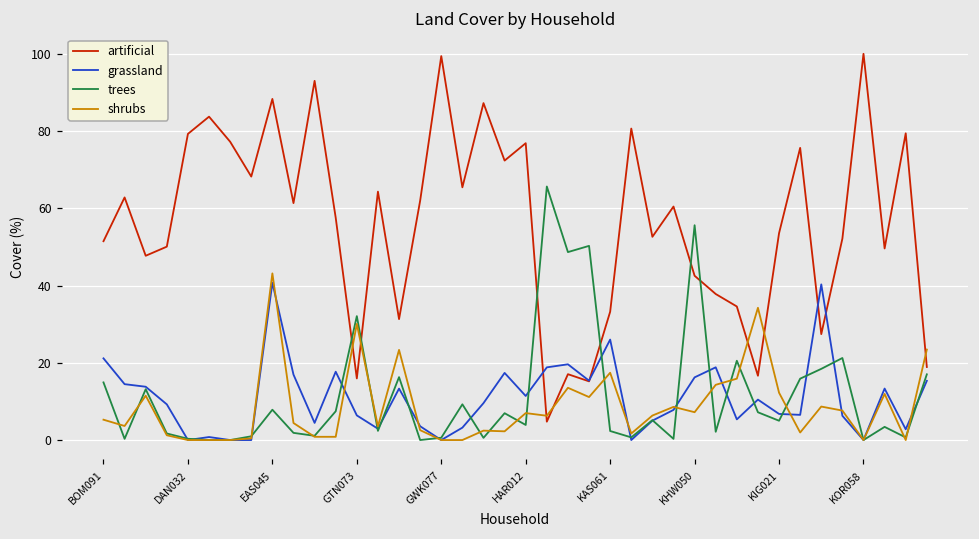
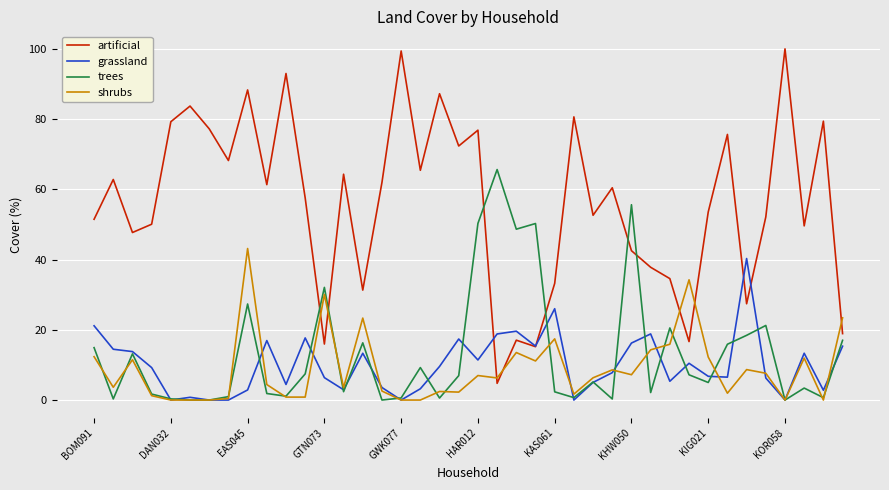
shrubs, BOM091: 5 -> 12
grassland, EAS045: 41 -> 3
trees, EAS045: 8 -> 27
trees, HAR012: 4 -> 50
